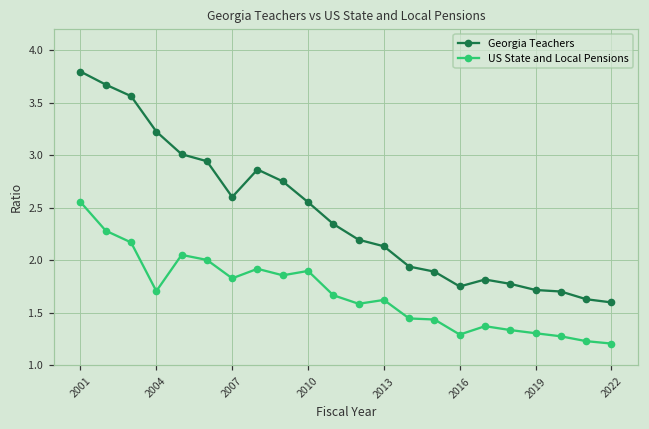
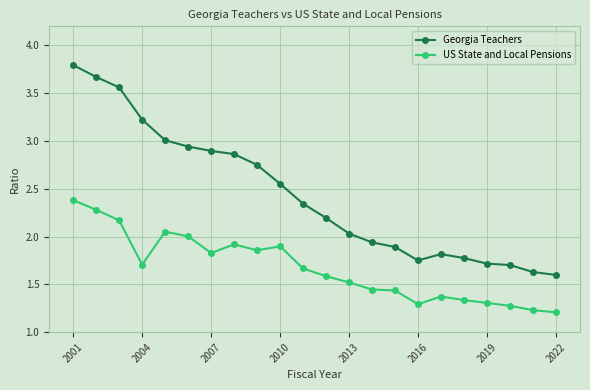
US State and Local Pensions, 2001: 2.6 -> 2.4
Georgia Teachers, 2007: 2.6 -> 2.9
Georgia Teachers, 2013: 2.1 -> 2.0
US State and Local Pensions, 2013: 1.6 -> 1.5
